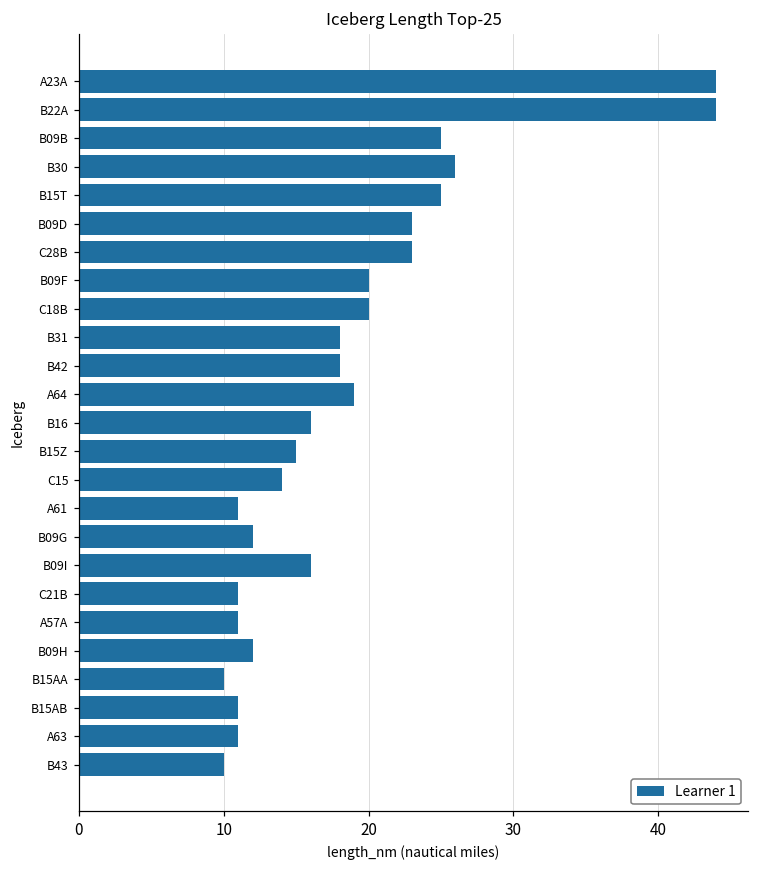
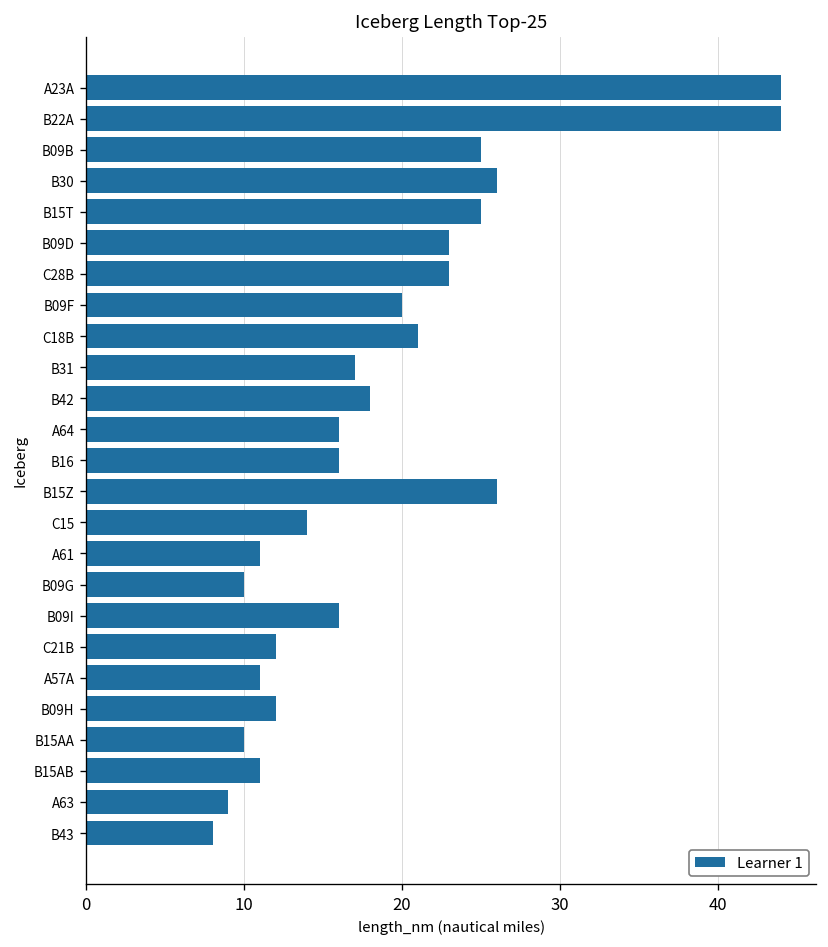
C18B: 20 -> 21
B31: 18 -> 17
A64: 19 -> 16
B15Z: 15 -> 26
B09G: 12 -> 10
C21B: 11 -> 12
A63: 11 -> 9
B43: 10 -> 8
